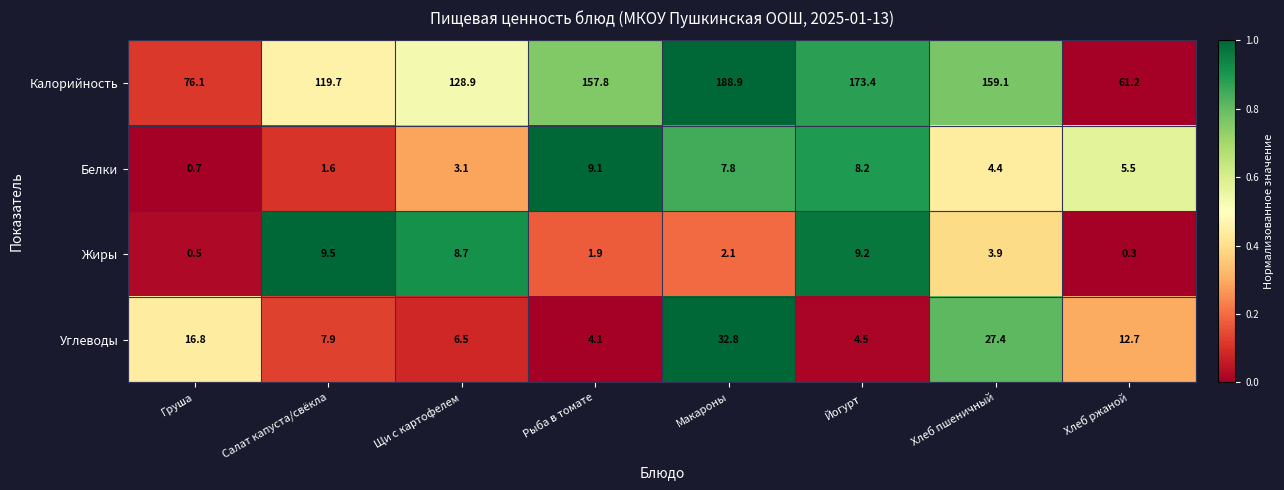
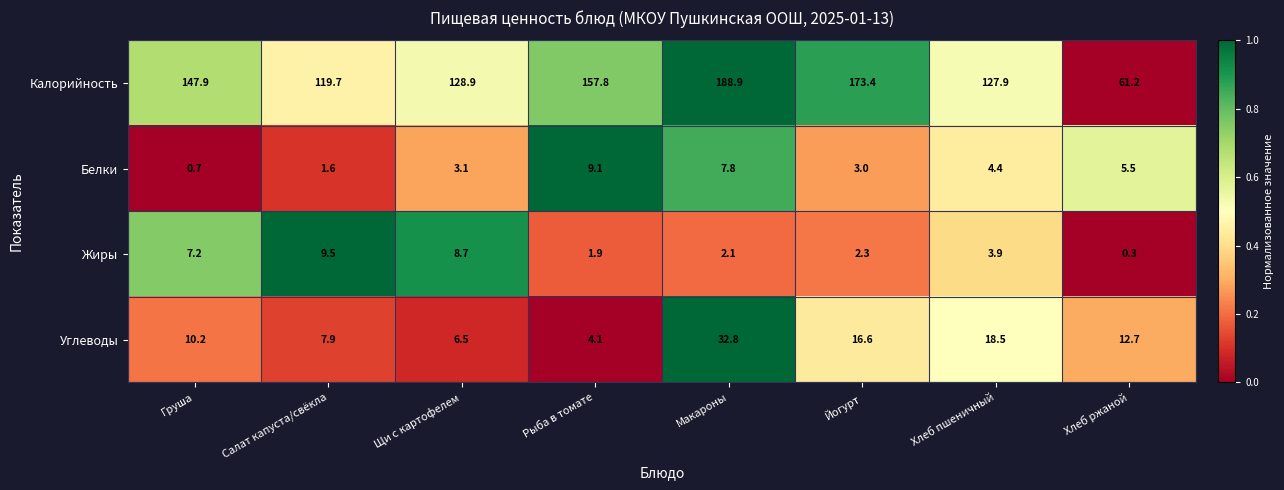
Калорийность, Груша: 76.1 -> 147.9
Калорийность, Хлеб пшеничный: 159.1 -> 127.9
Белки, Йогурт: 8.2 -> 3.0
Жиры, Груша: 0.5 -> 7.2
Жиры, Йогурт: 9.2 -> 2.3
Углеводы, Груша: 16.8 -> 10.2
Углеводы, Йогурт: 4.5 -> 16.6
Углеводы, Хлеб пшеничный: 27.4 -> 18.5
